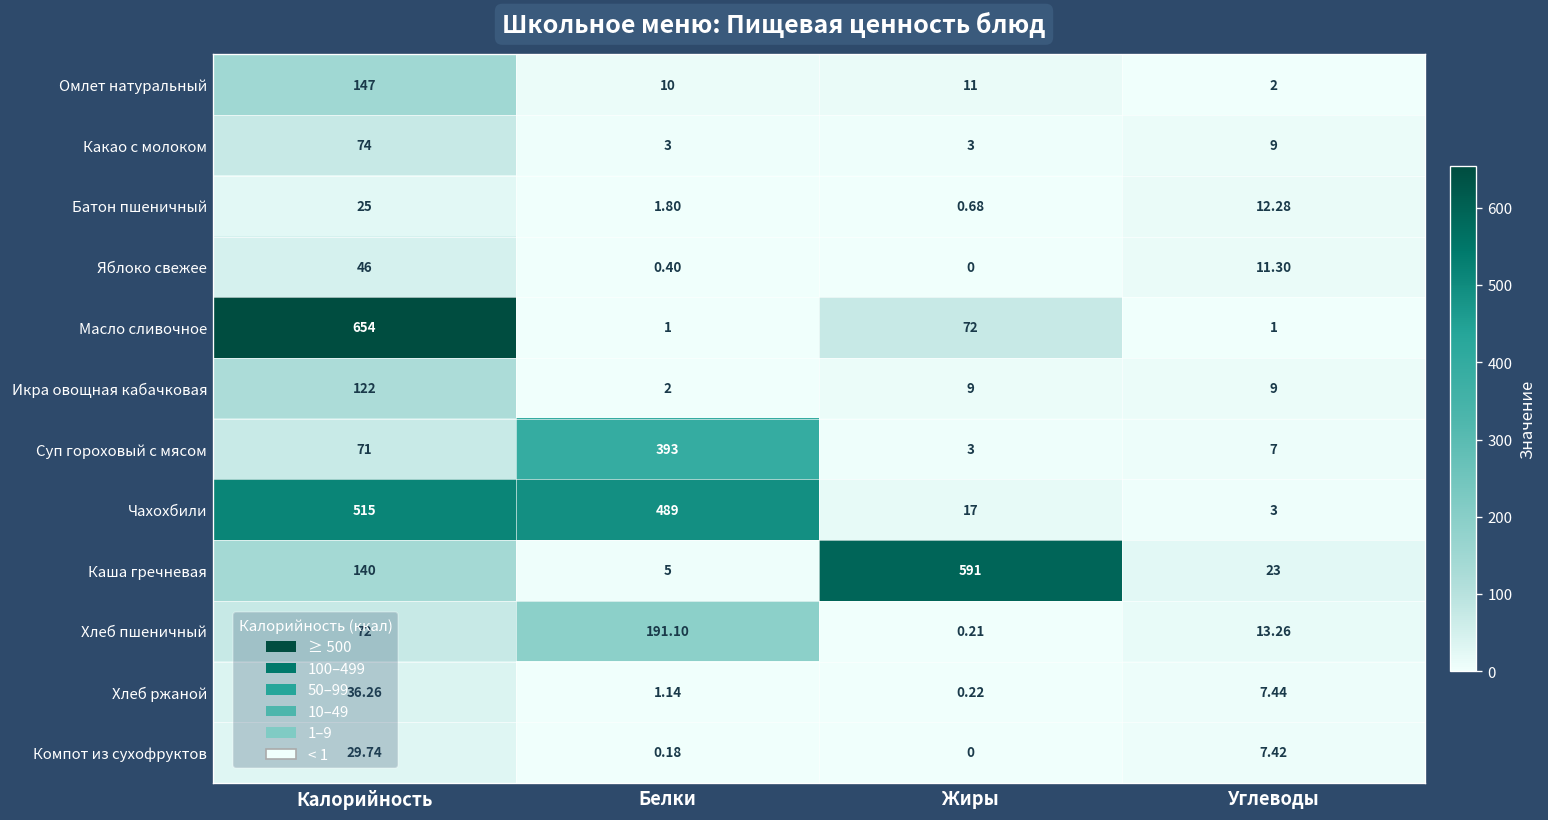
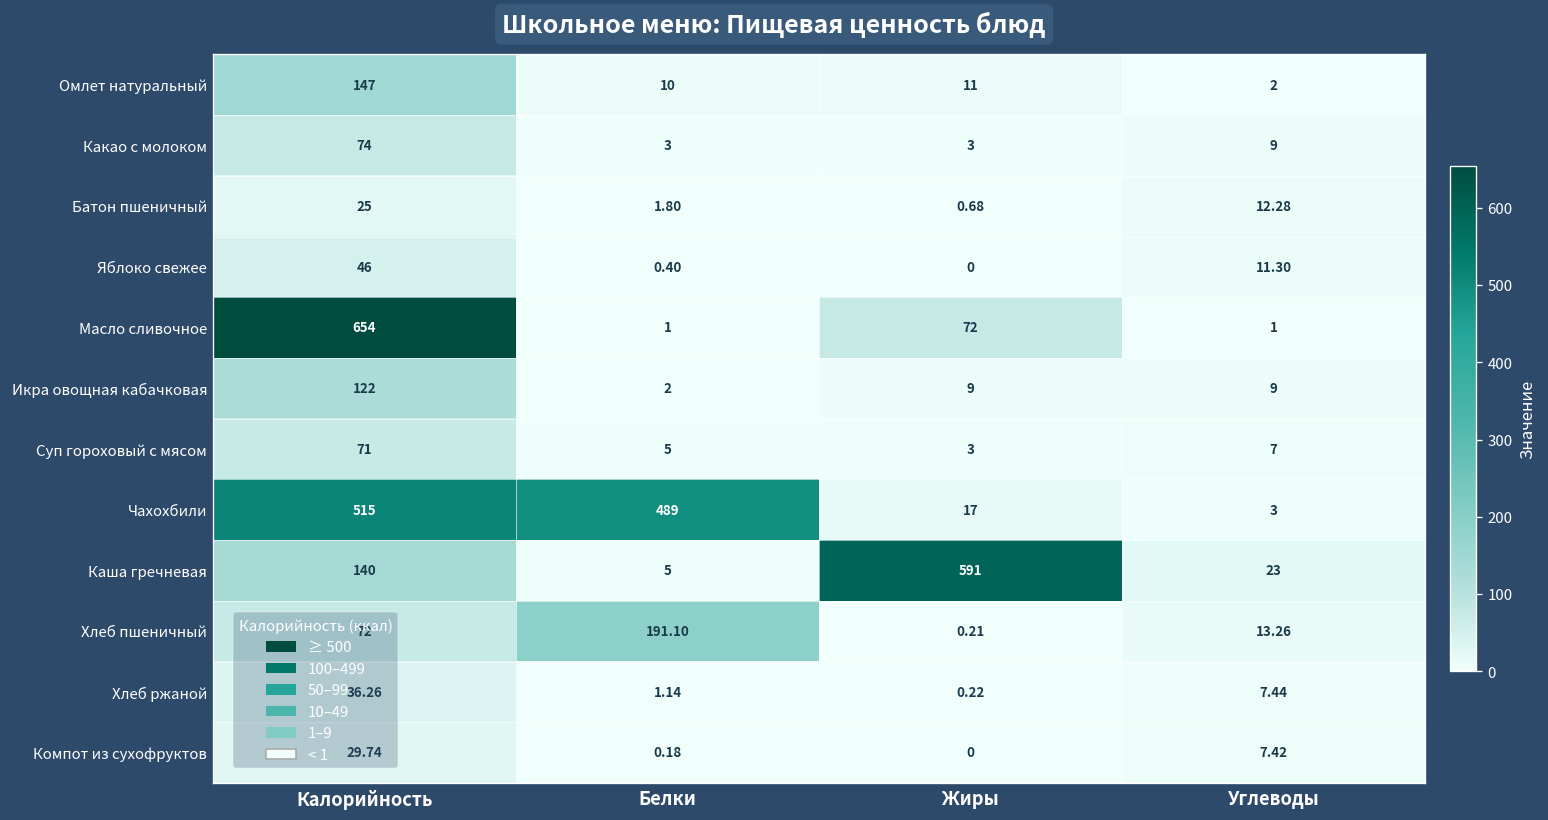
Суп гороховый с мясом, Белки: 393 -> 5
